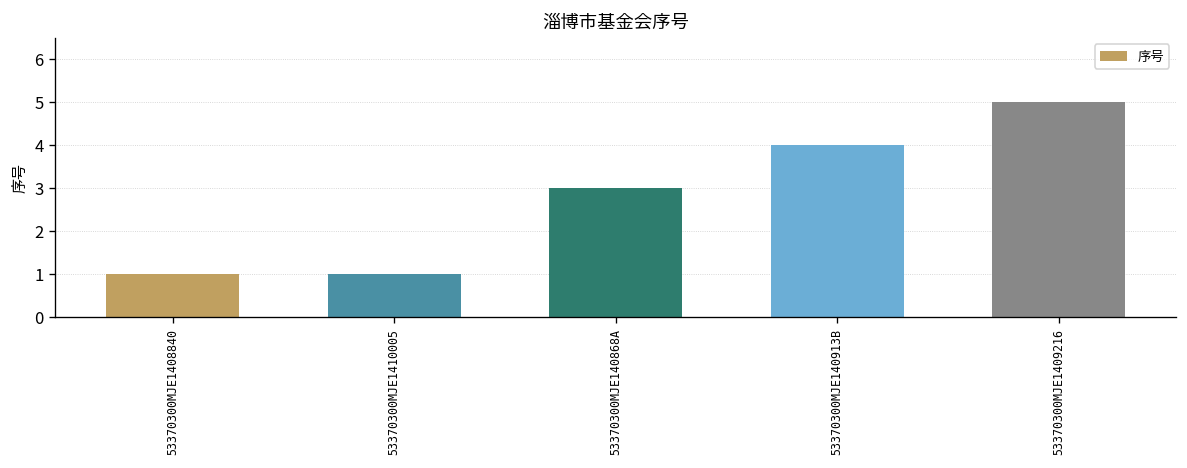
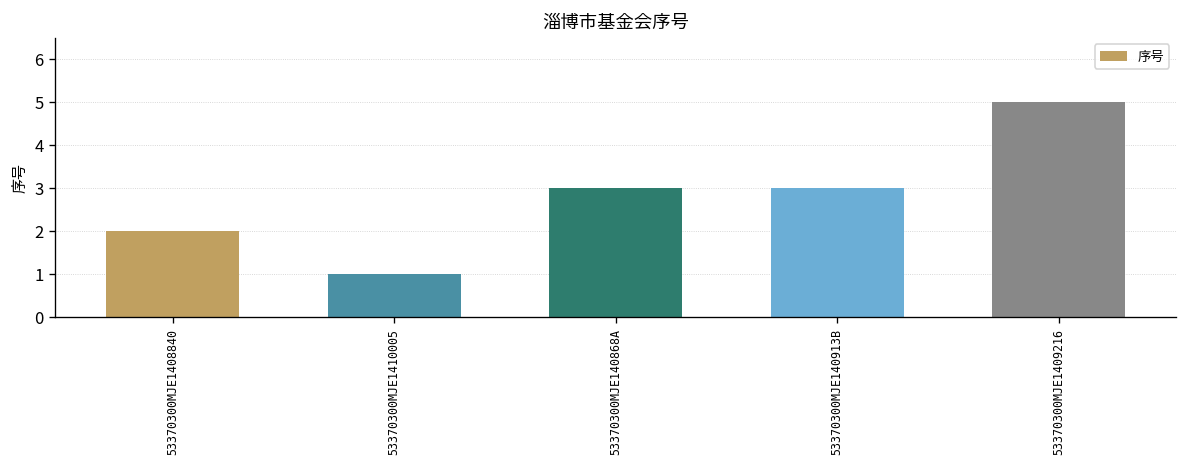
53370300MJE1408840: 1 -> 2
53370300MJE140913B: 4 -> 3
